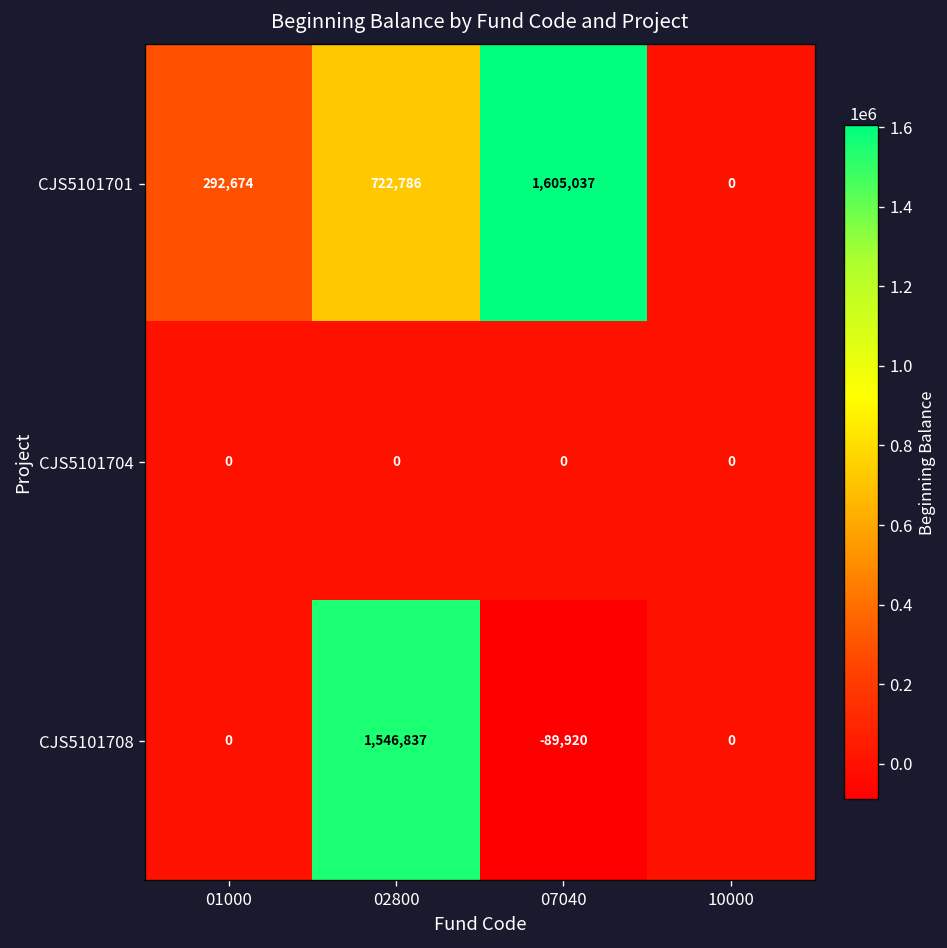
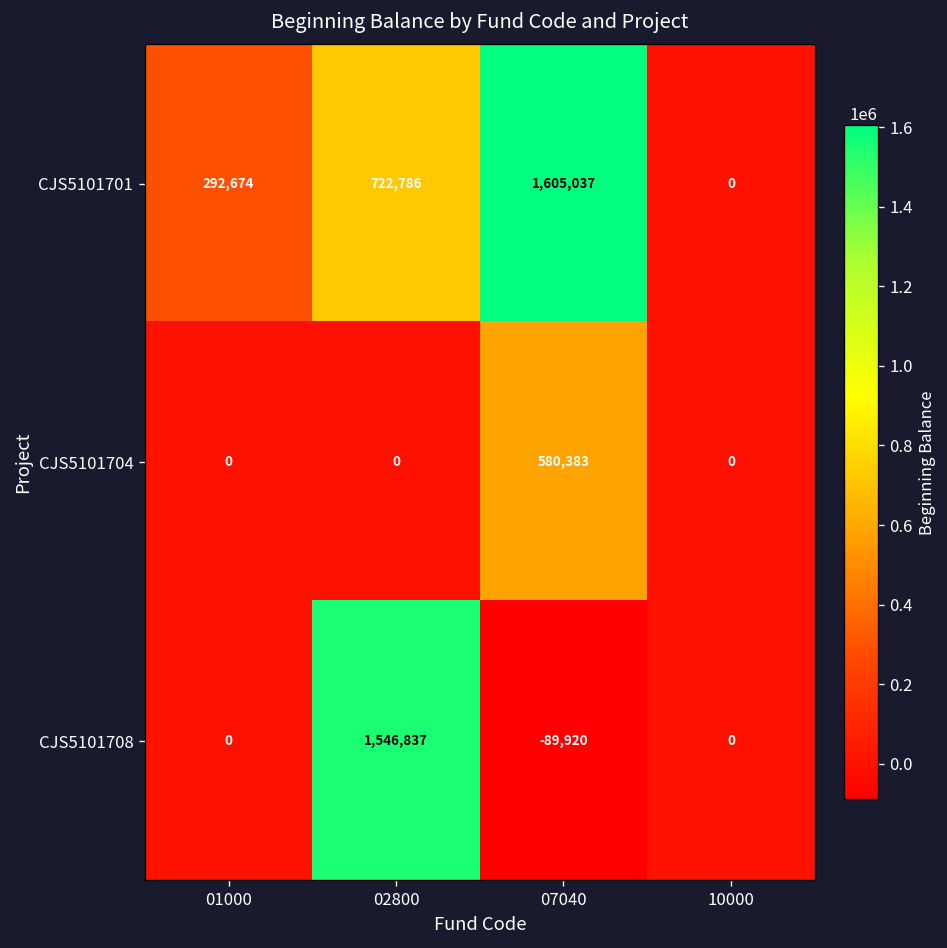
CJS5101704, 07040: 0 -> 580,383
